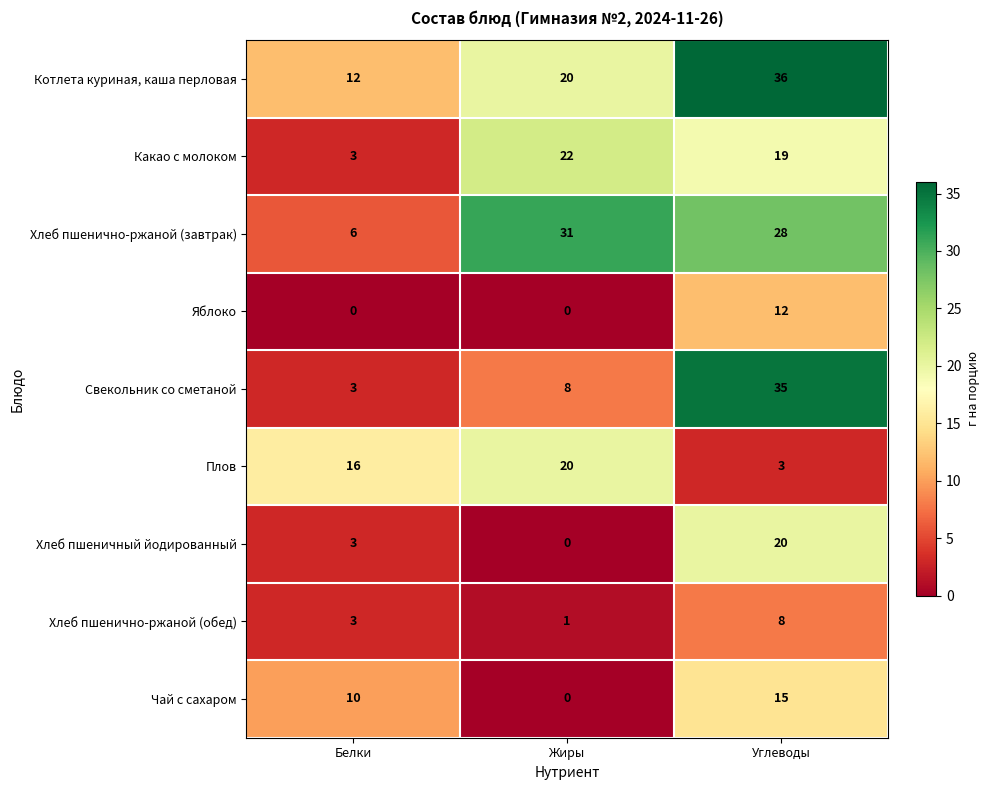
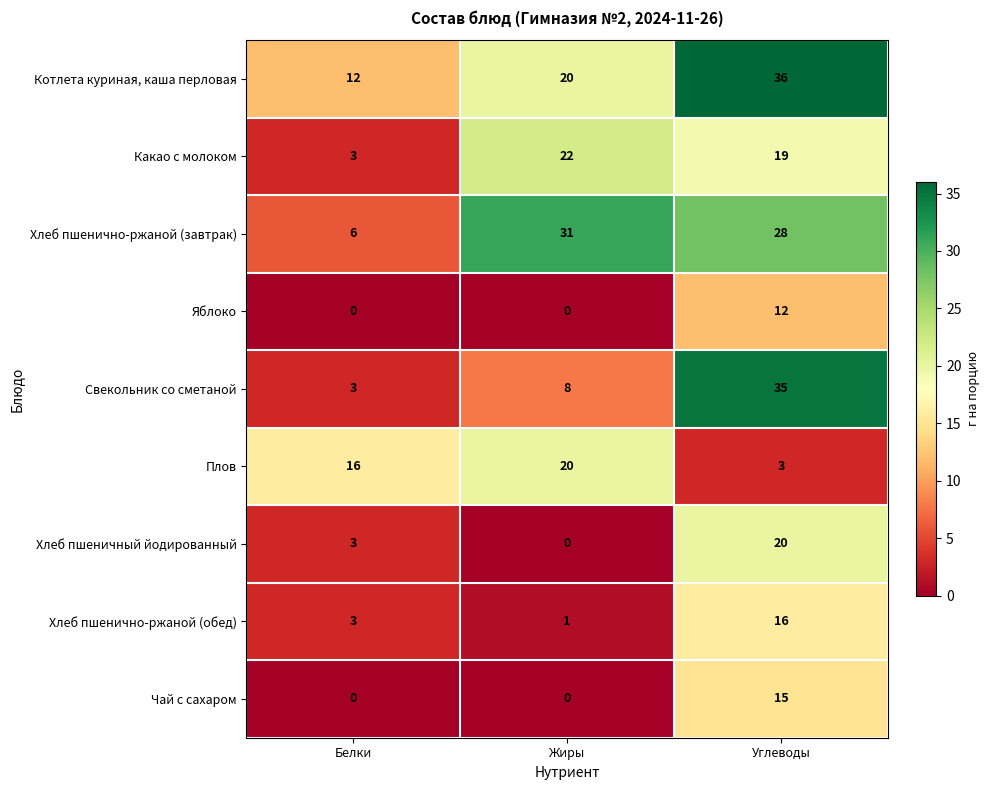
Хлеб пшенично-ржаной (обед), Углеводы: 8 -> 16
Чай с сахаром, Белки: 10 -> 0
